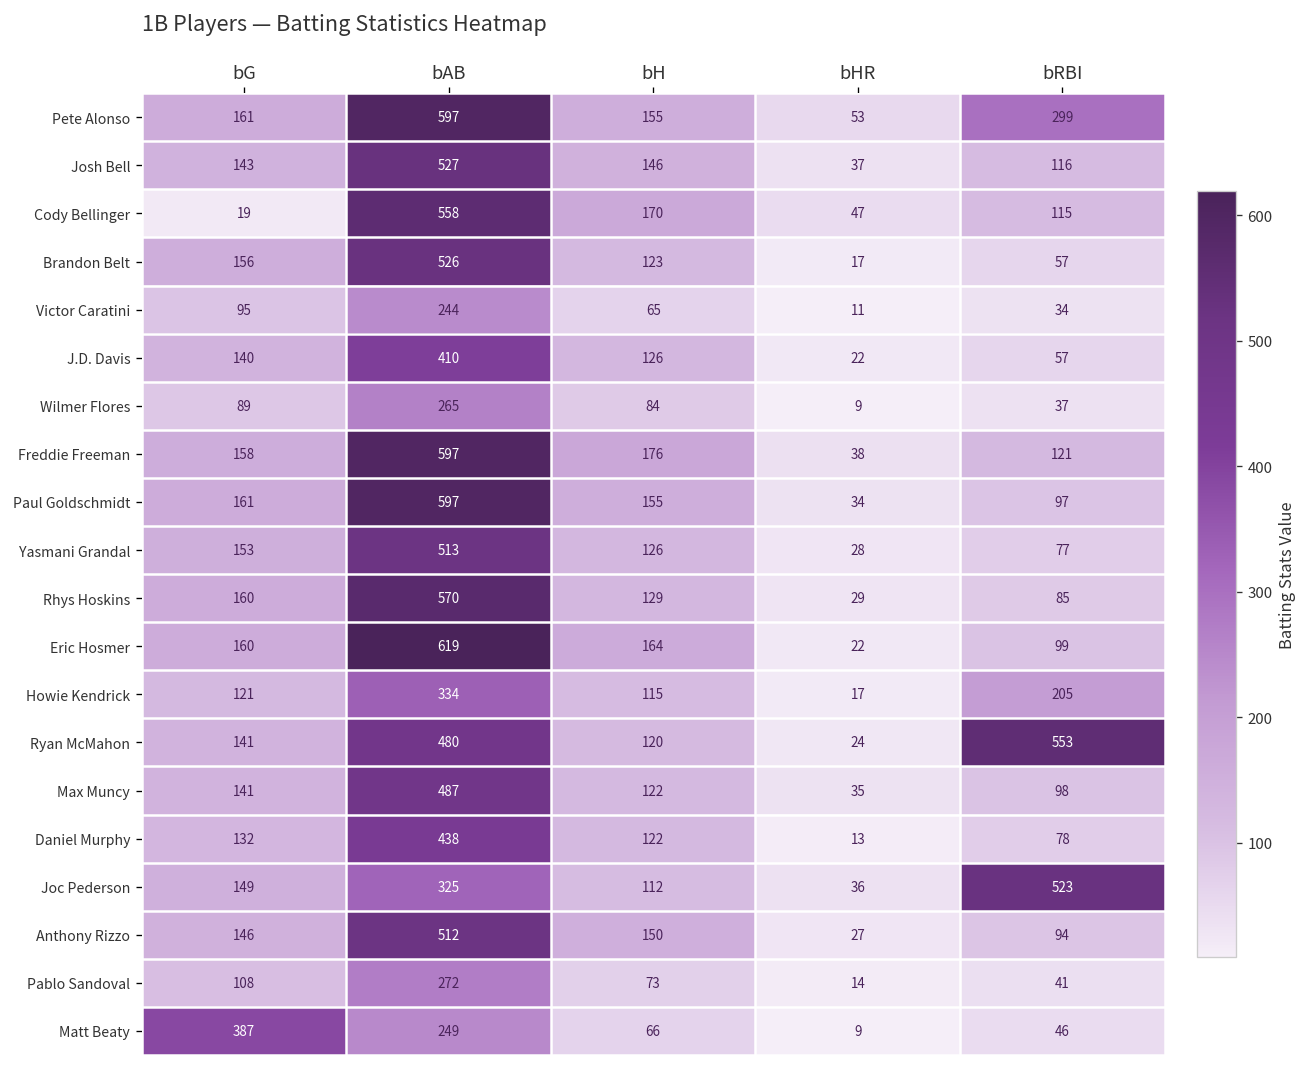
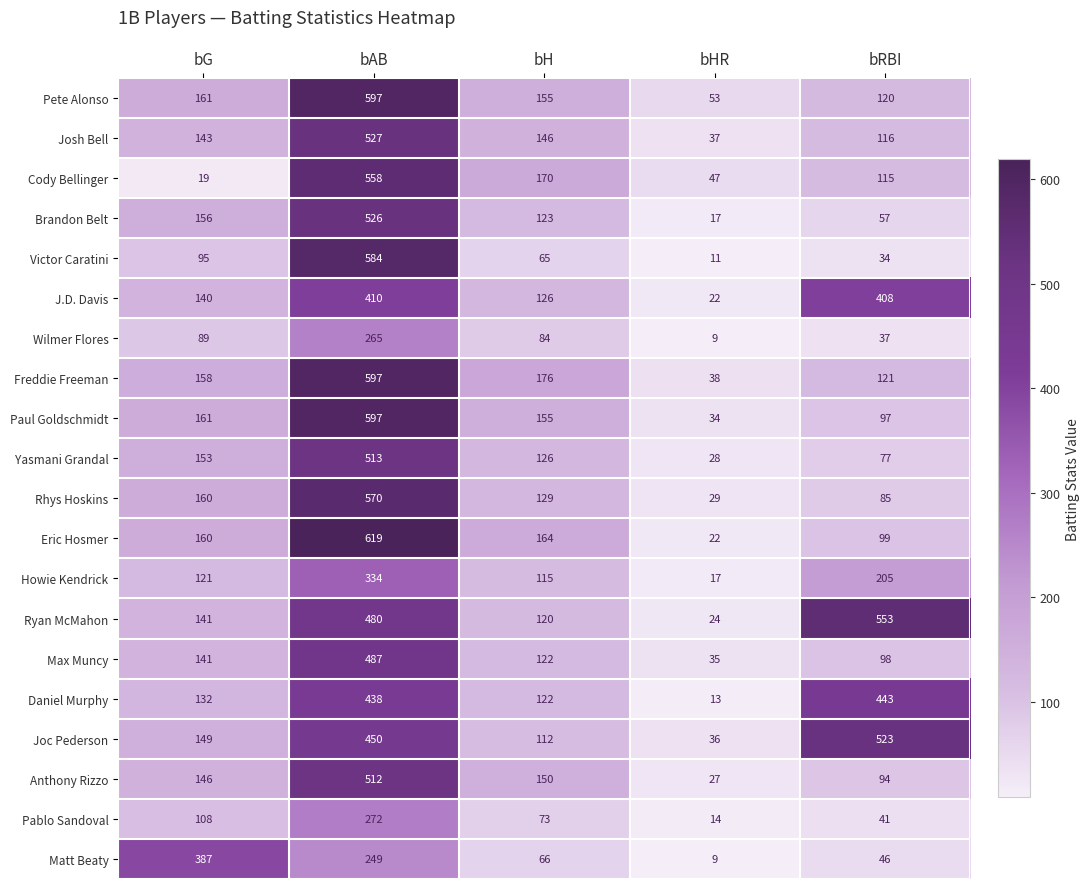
Pete Alonso, bRBI: 299 -> 120
Victor Caratini, bAB: 244 -> 584
J.D. Davis, bRBI: 57 -> 408
Daniel Murphy, bRBI: 78 -> 443
Joc Pederson, bAB: 325 -> 450
